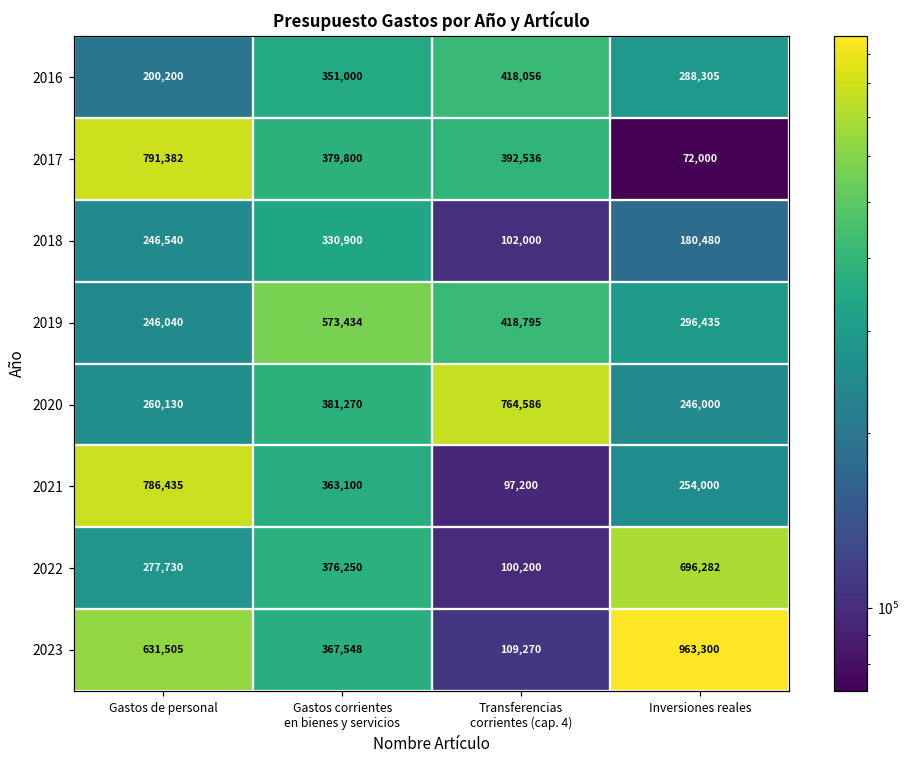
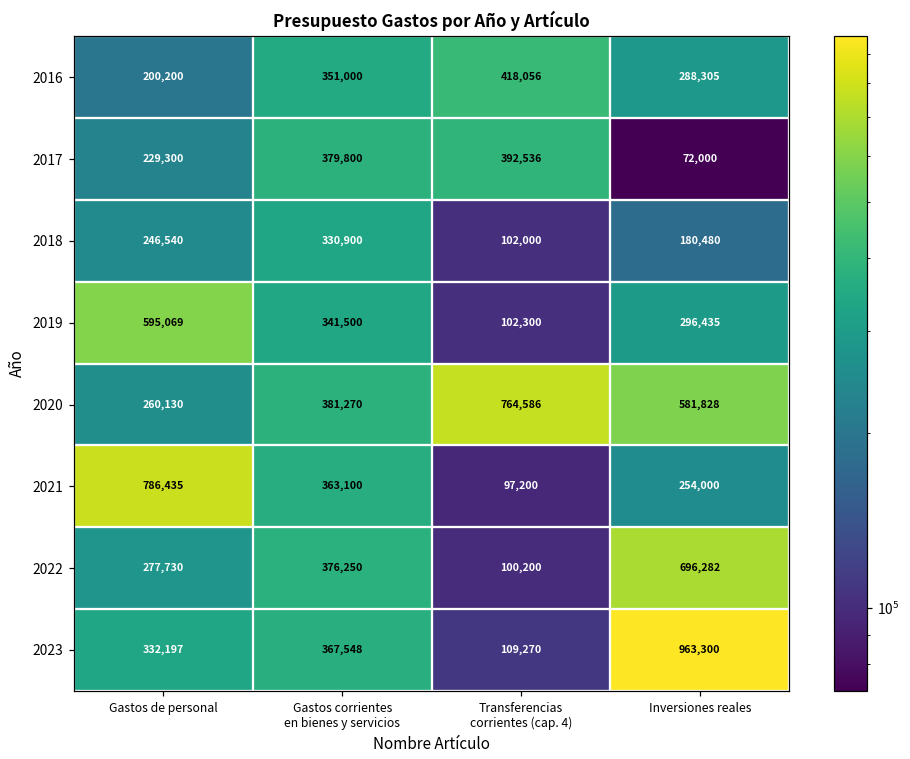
2017, Gastos de personal: 791,382 -> 229,300
2019, Gastos de personal: 246,040 -> 595,069
2019, Gastos corrientes en bienes y servicios: 573,434 -> 341,500
2019, Transferencias corrientes (cap. 4): 418,795 -> 102,300
2020, Inversiones reales: 246,000 -> 581,828
2023, Gastos de personal: 631,505 -> 332,197
